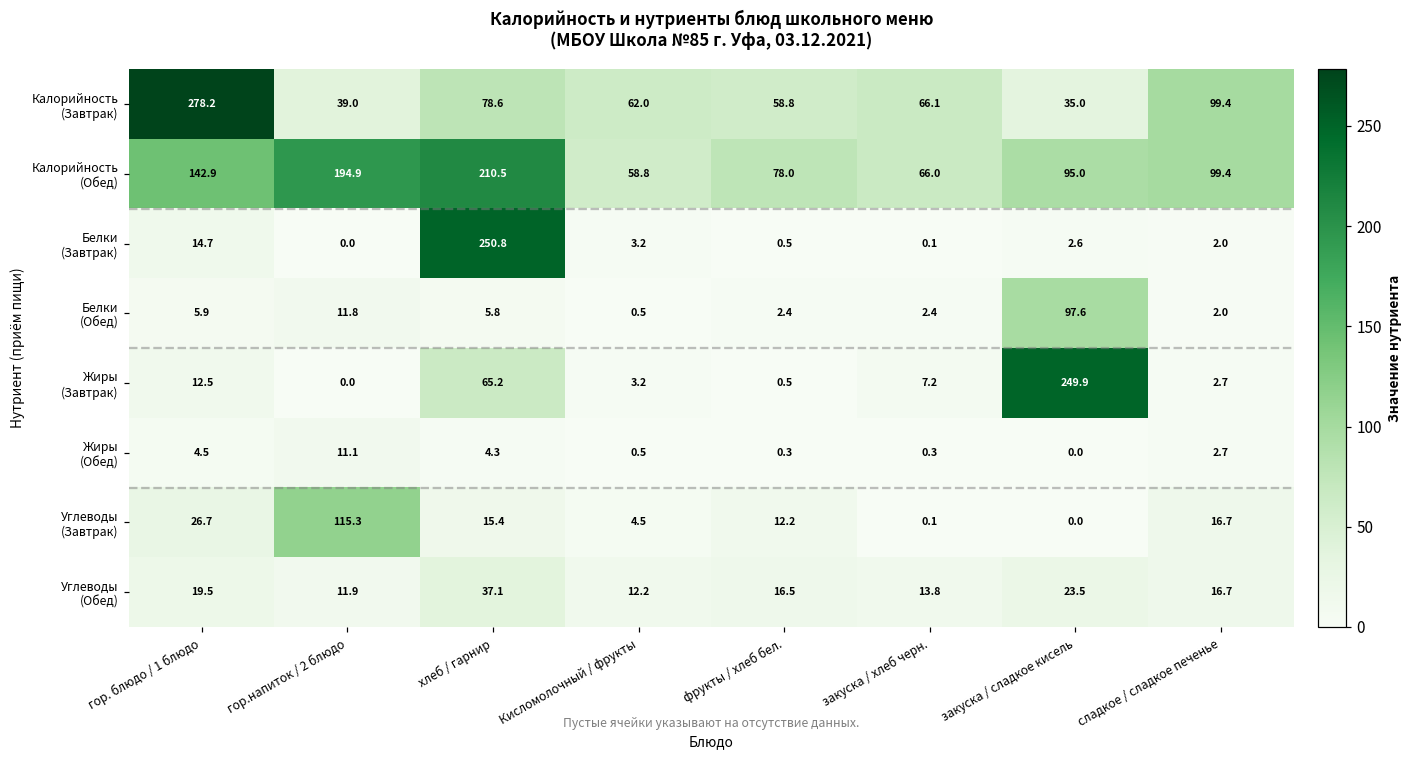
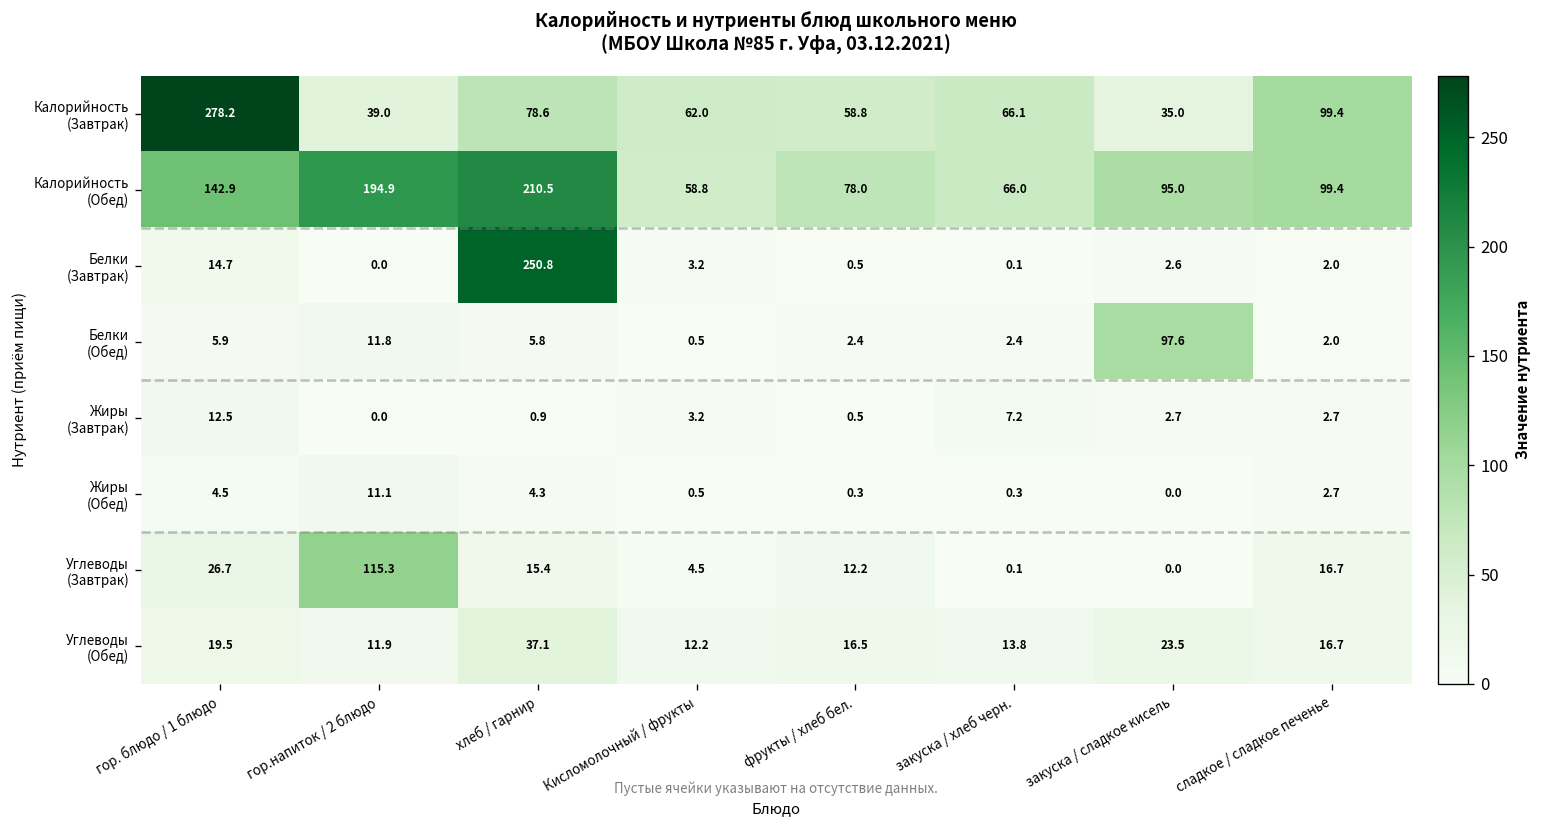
Жиры (Завтрак), хлеб / гарнир: 65.2 -> 0.9
Жиры (Завтрак), закуска / сладкое кисель: 249.9 -> 2.7
